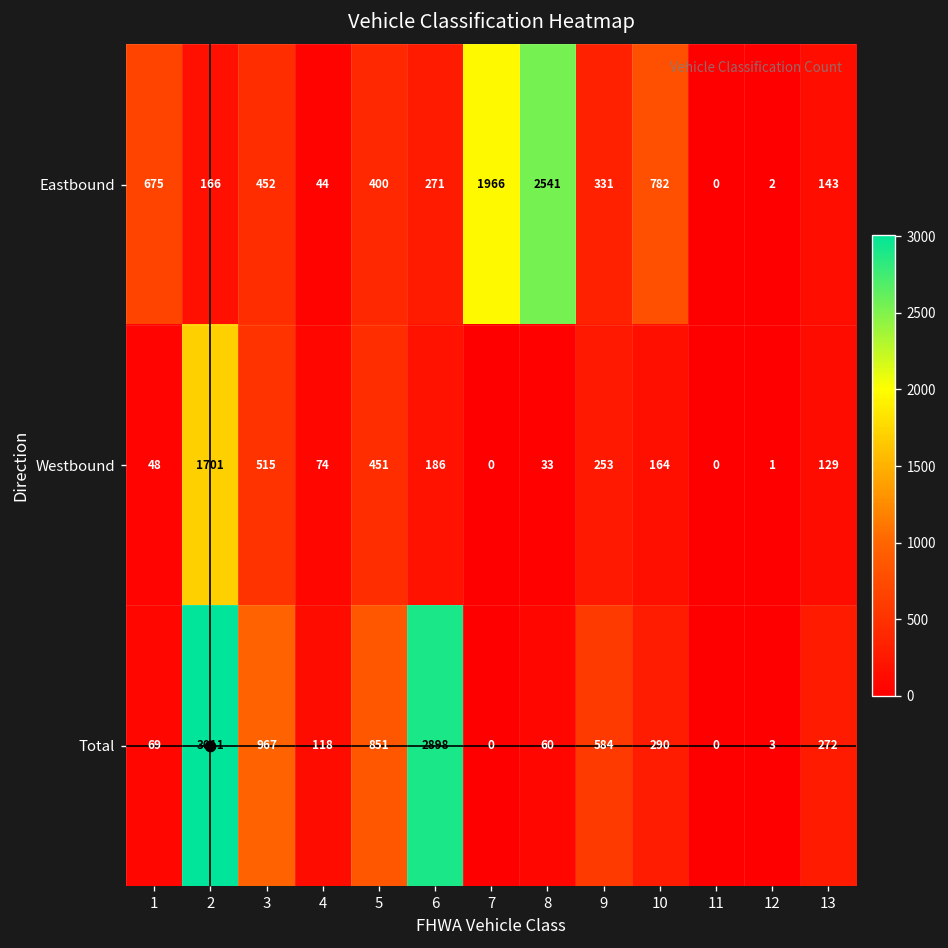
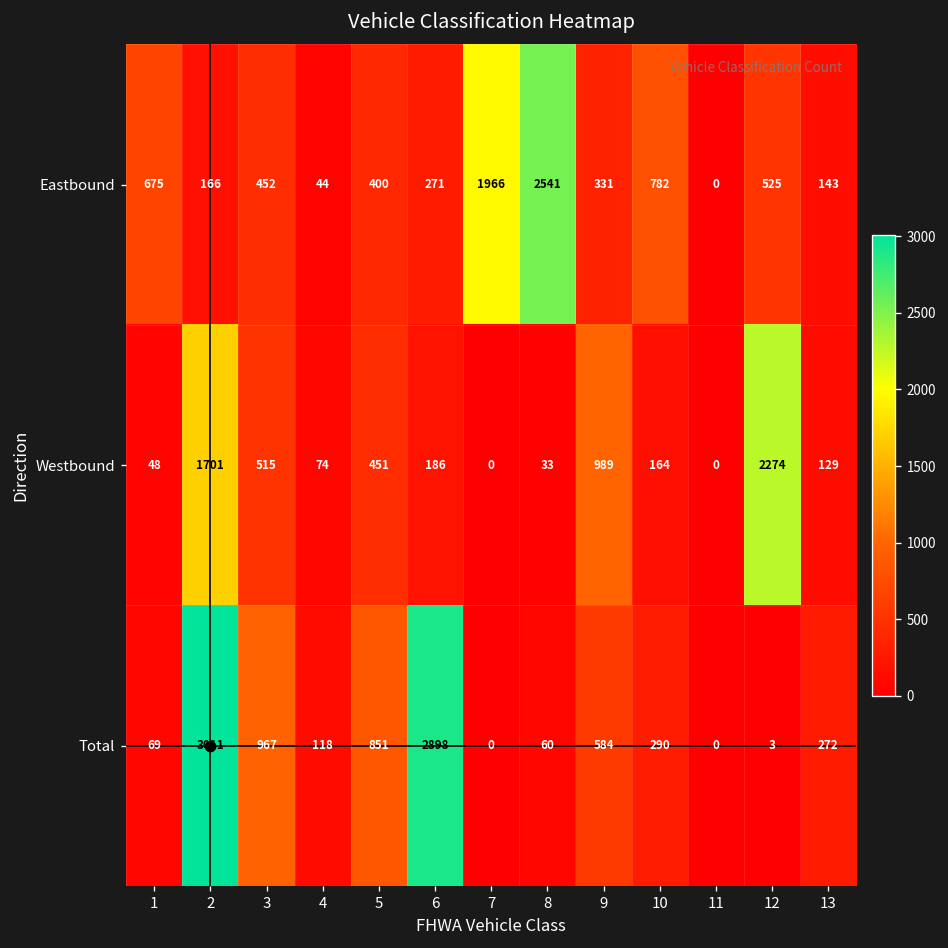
Eastbound, 12: 2 -> 525
Westbound, 9: 253 -> 989
Westbound, 12: 1 -> 2274
